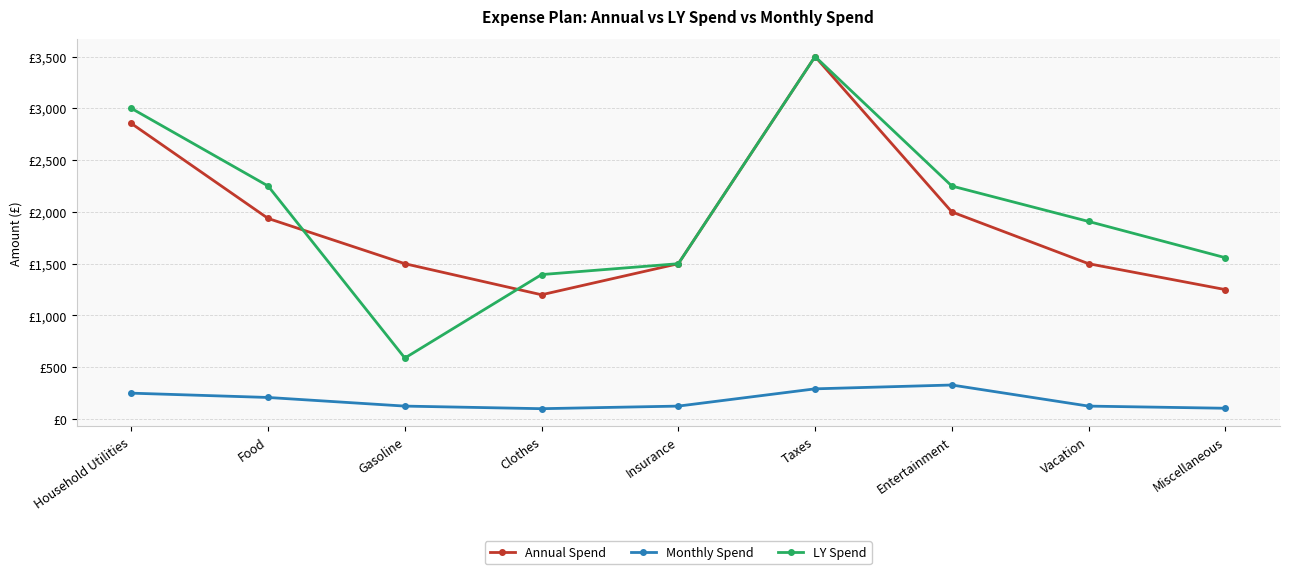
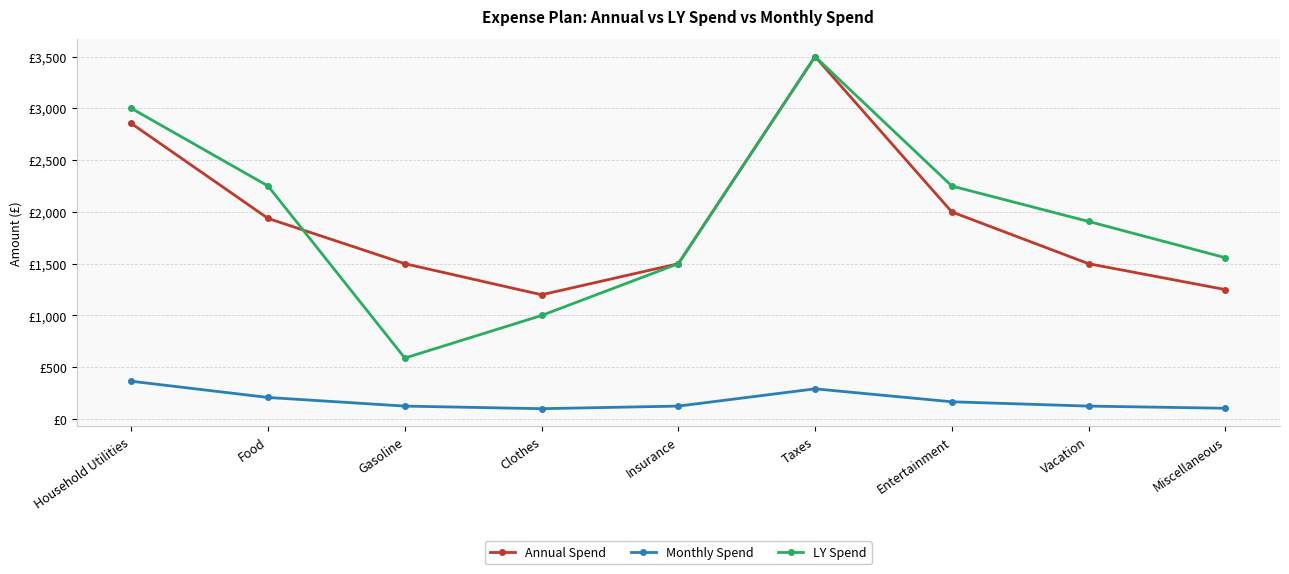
Monthly Spend, Household Utilities: £250 -> £370
LY Spend, Clothes: £1,400 -> £1,000
Monthly Spend, Entertainment: £330 -> £170
